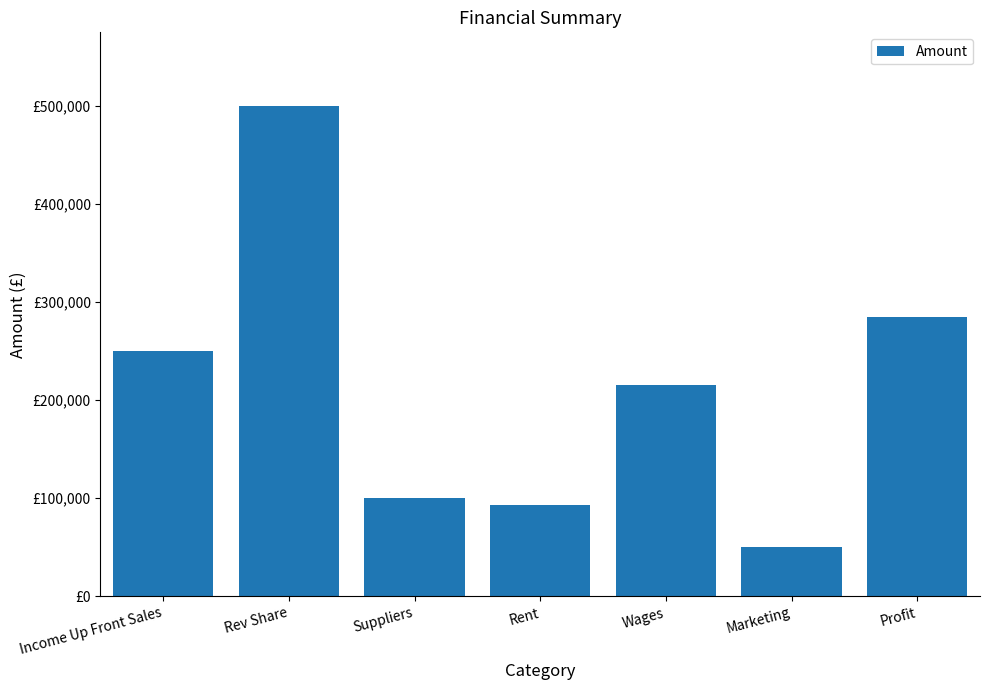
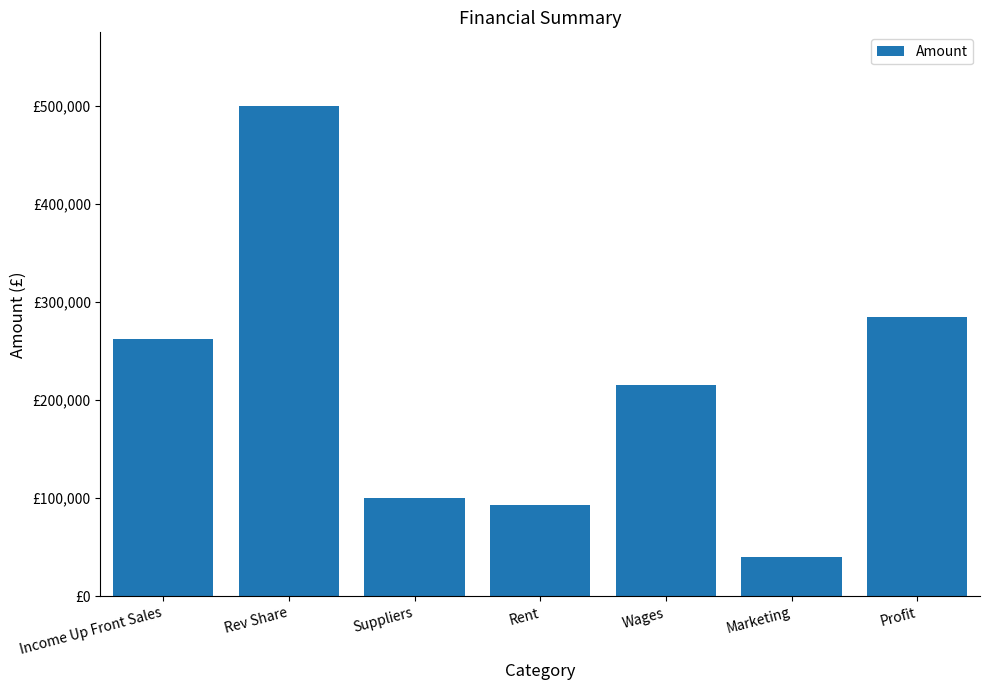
Income Up Front Sales: £250,000 -> £260,000
Marketing: £50,000 -> £40,000
